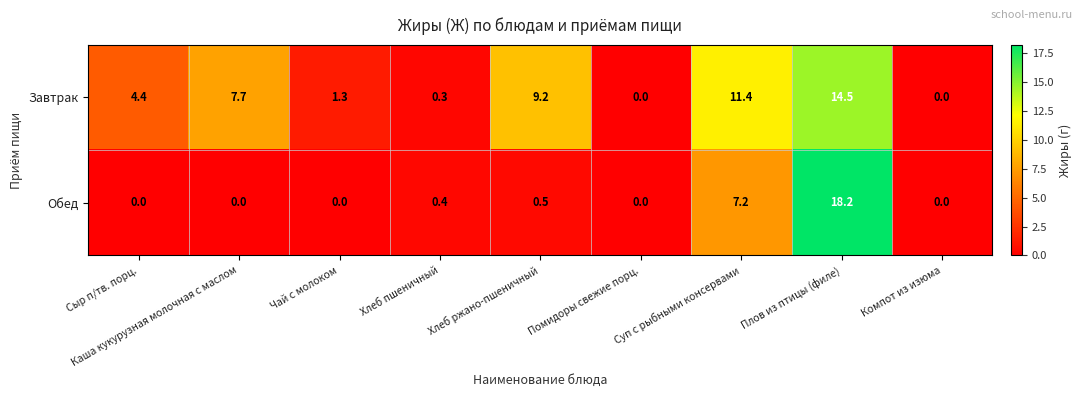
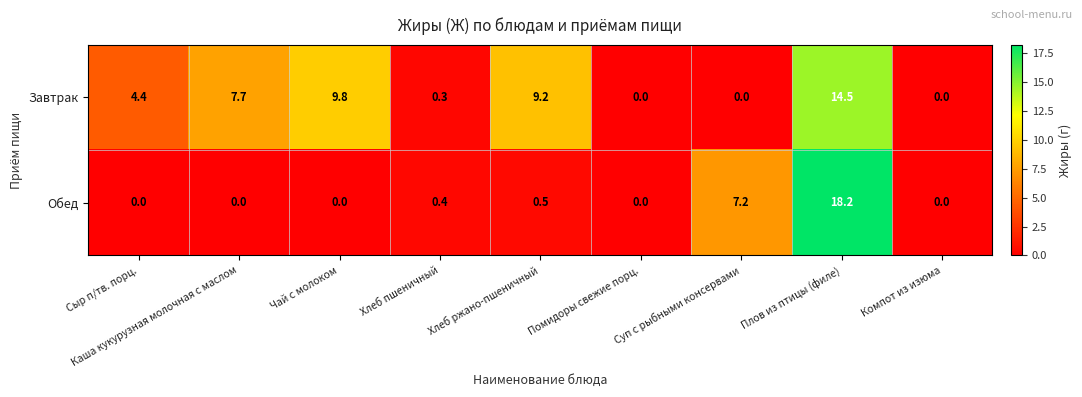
Завтрак, Чай с молоком: 1.3 -> 9.8
Завтрак, Суп с рыбными консервами: 11.4 -> 0.0
